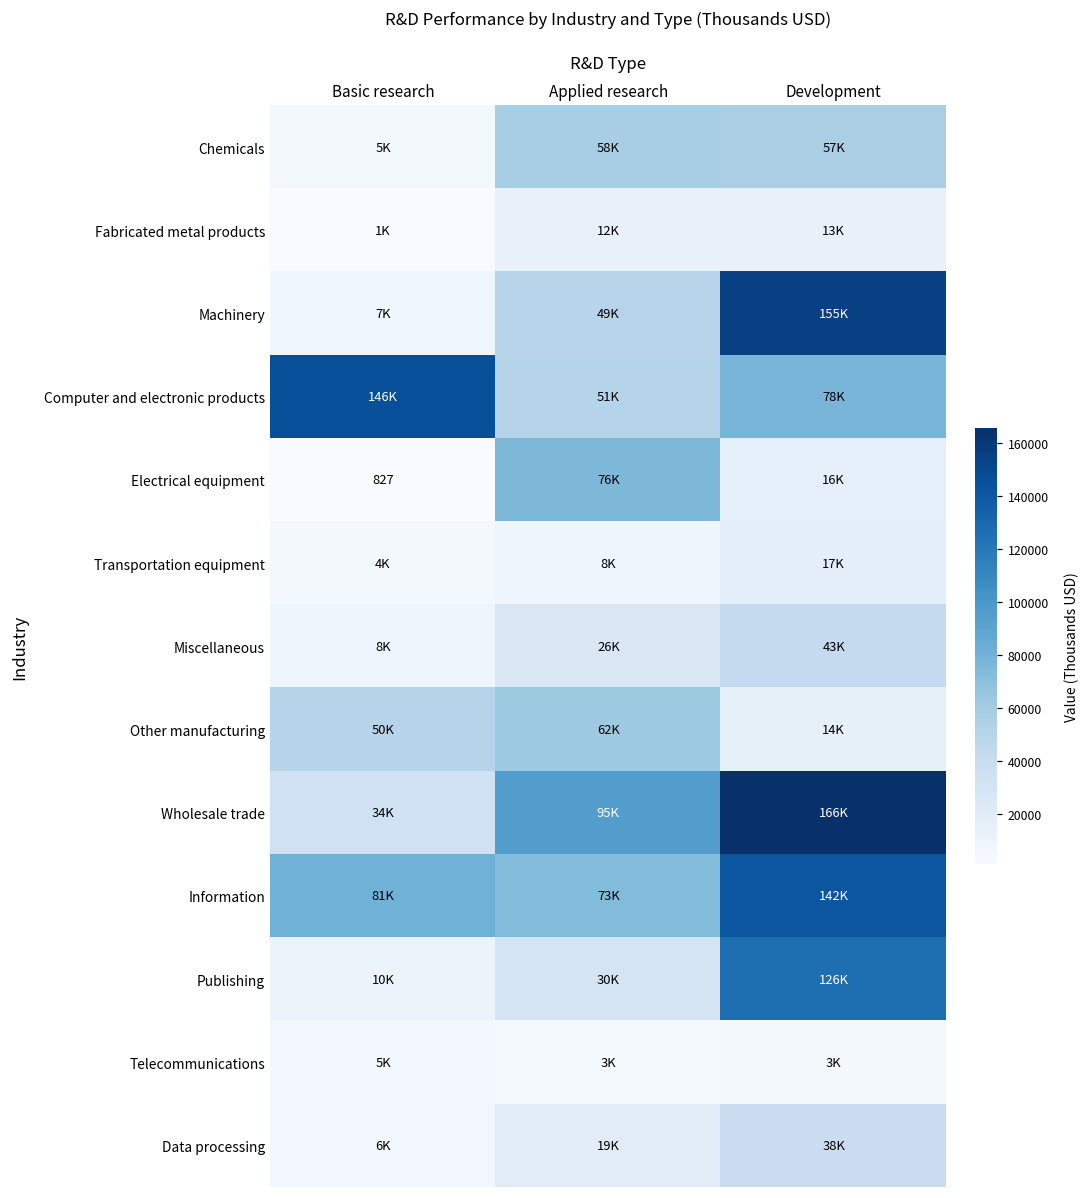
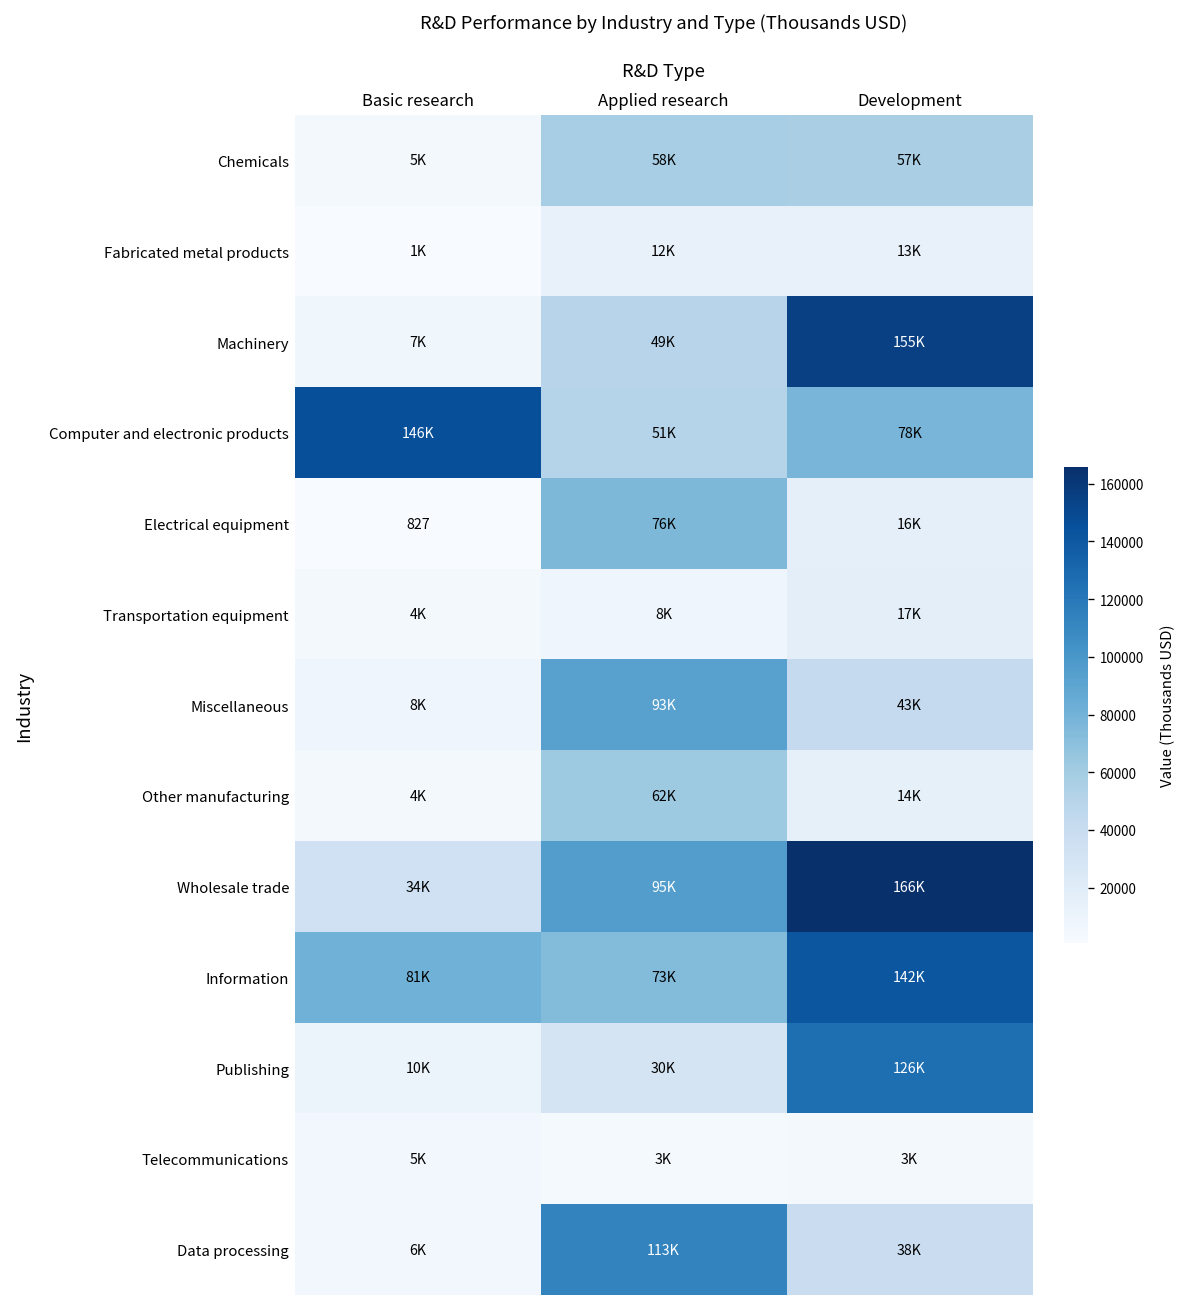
Miscellaneous, Applied research: 26K -> 93K
Other manufacturing, Basic research: 50K -> 4K
Data processing, Applied research: 19K -> 113K
